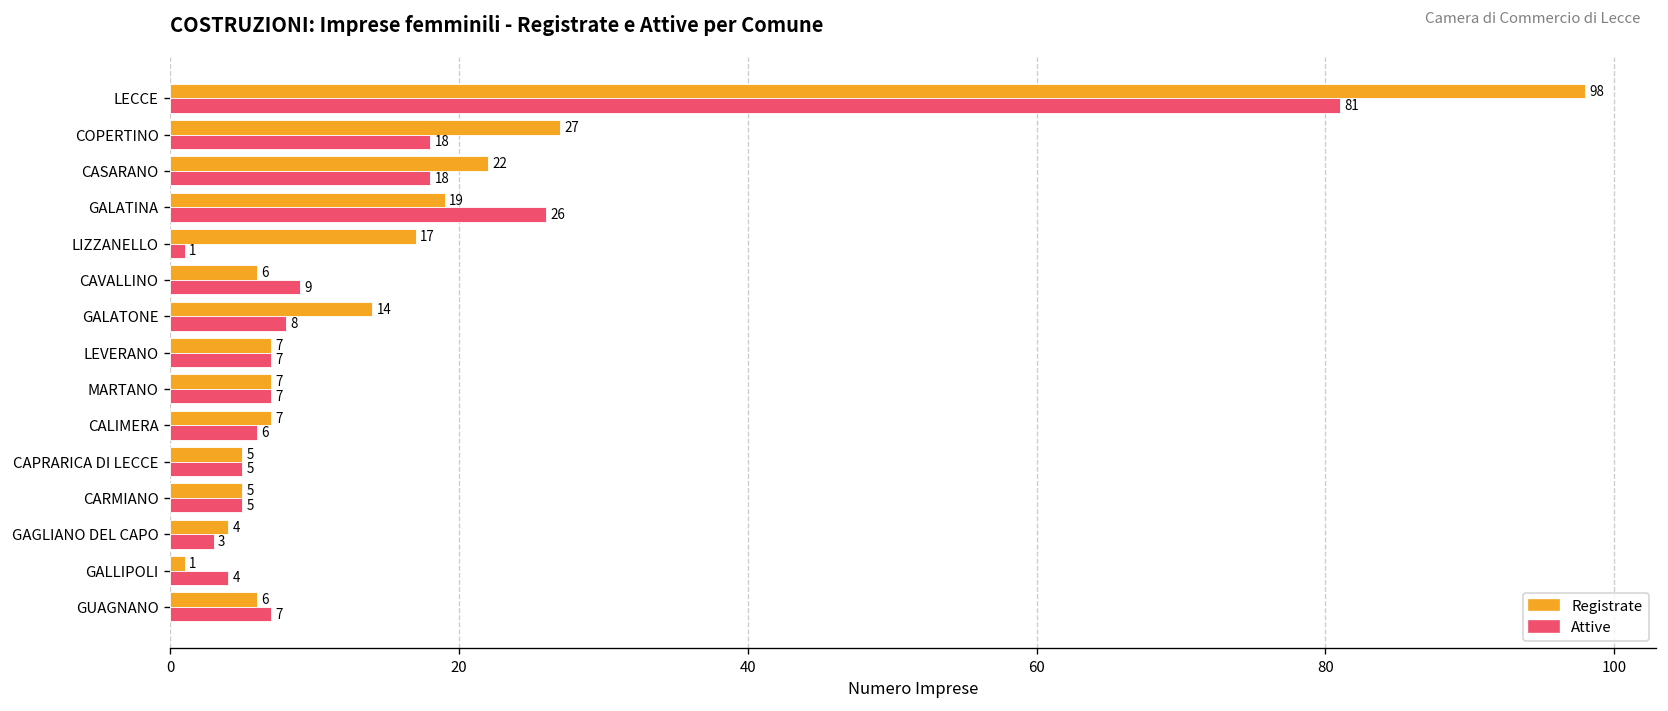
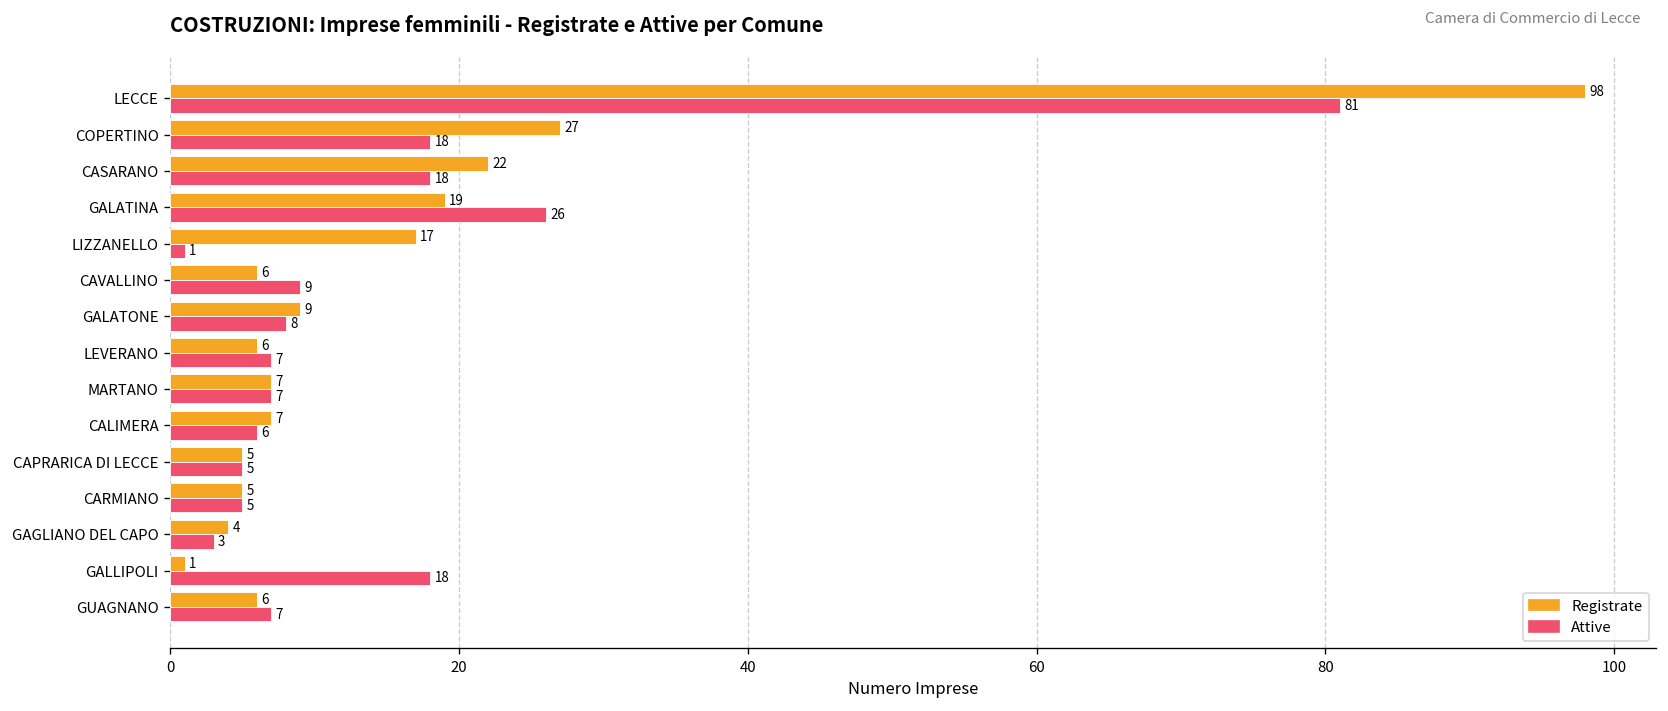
Registrate, GALATONE: 14 -> 9
Registrate, LEVERANO: 7 -> 6
Attive, GALLIPOLI: 4 -> 18
